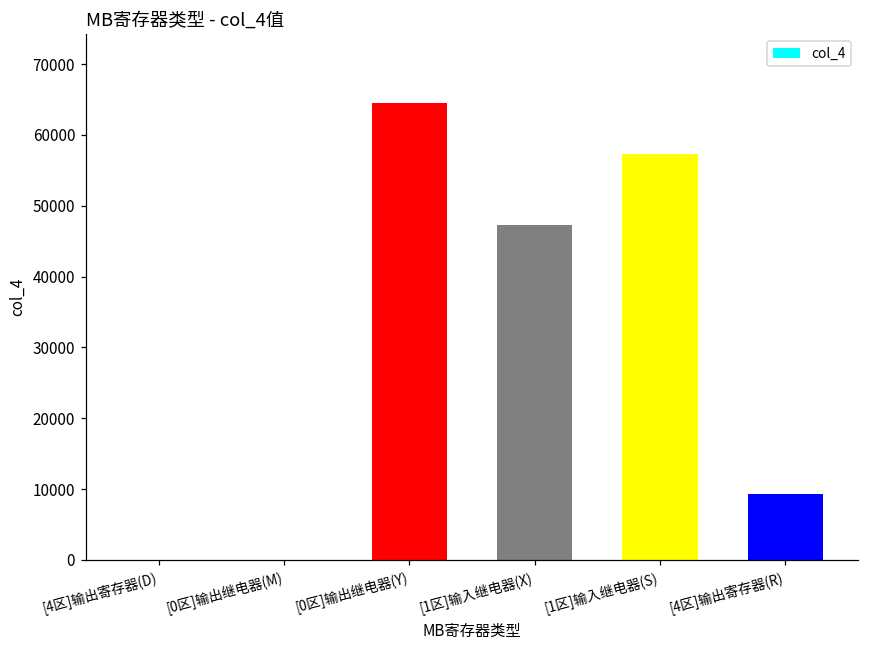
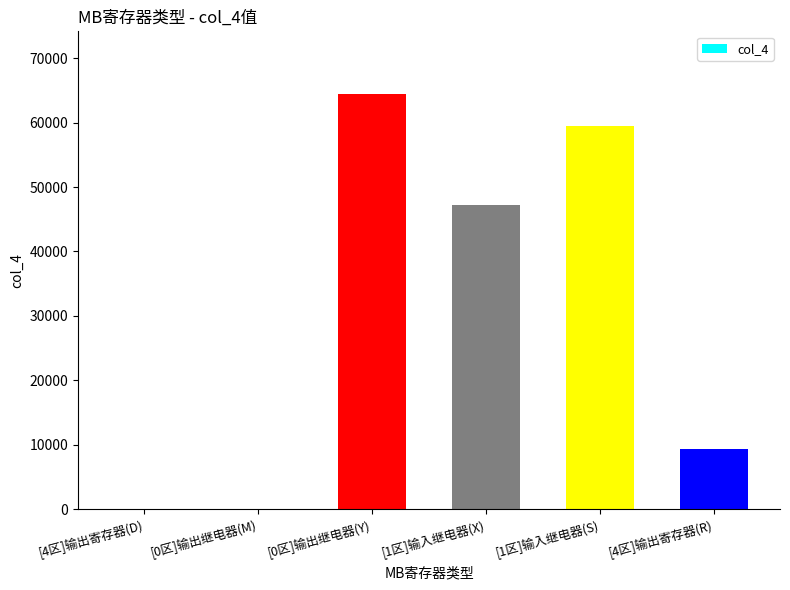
[1区]输入继电器(S): 57000 -> 59000
